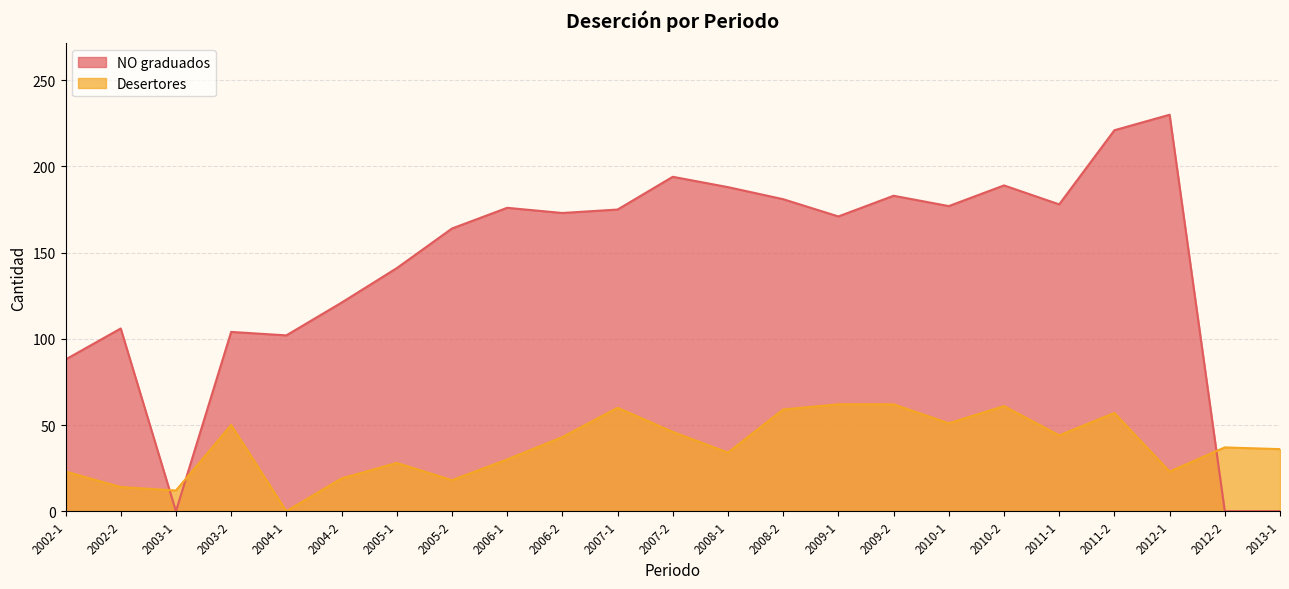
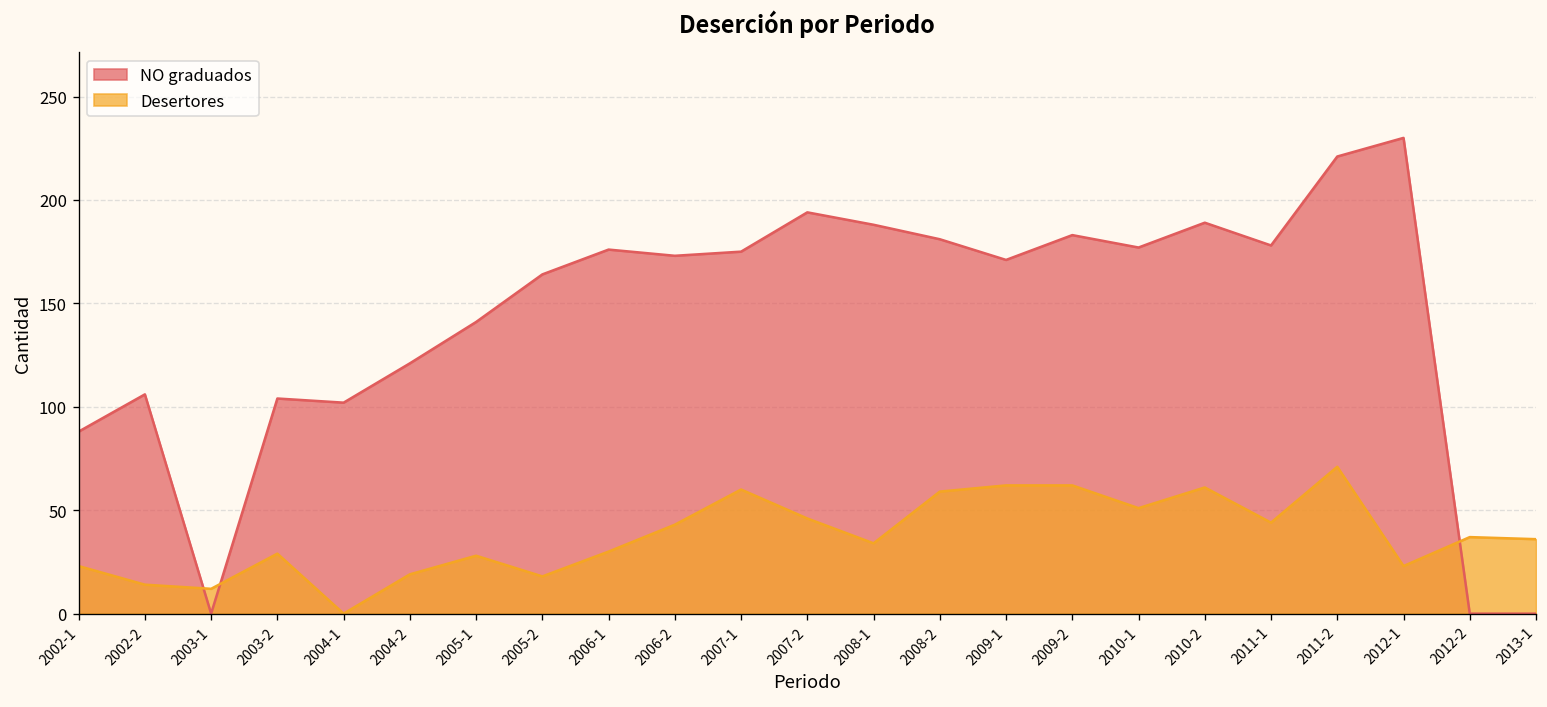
Desertores, 2003-2: 50 -> 29
Desertores, 2011-2: 57 -> 71
